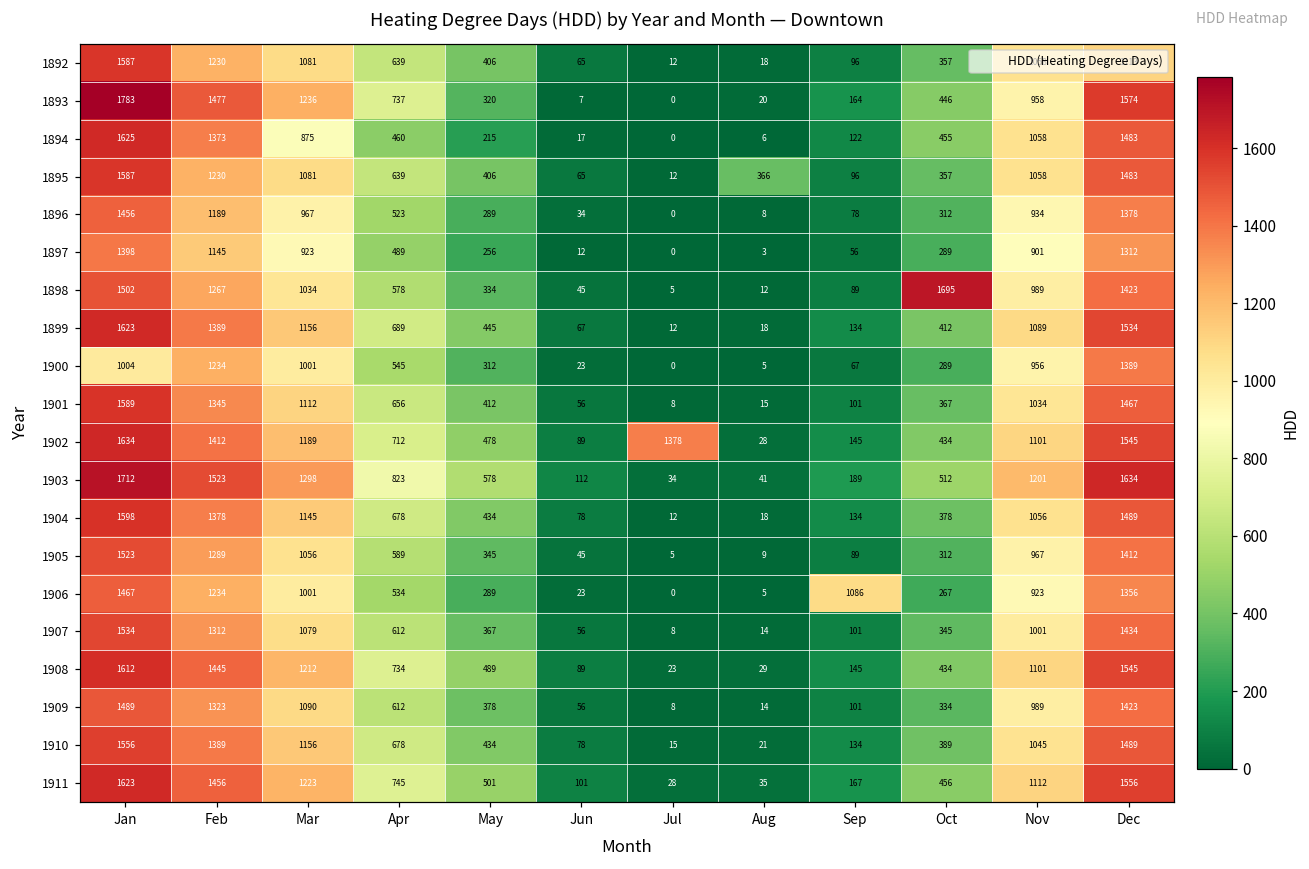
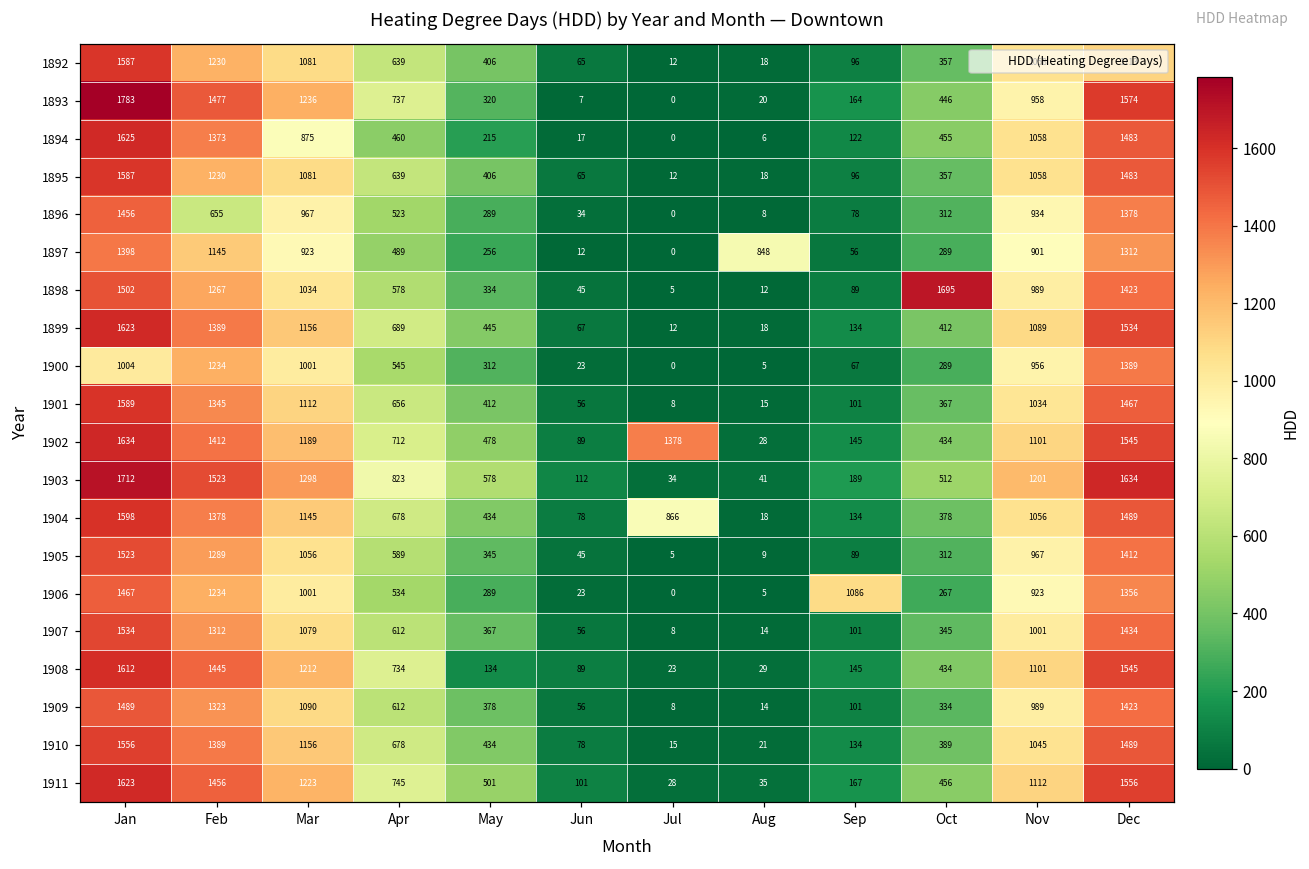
1895, Aug: 366 -> 18
1896, Feb: 1189 -> 655
1897, Aug: 3 -> 848
1904, Jul: 12 -> 866
1908, May: 489 -> 134
